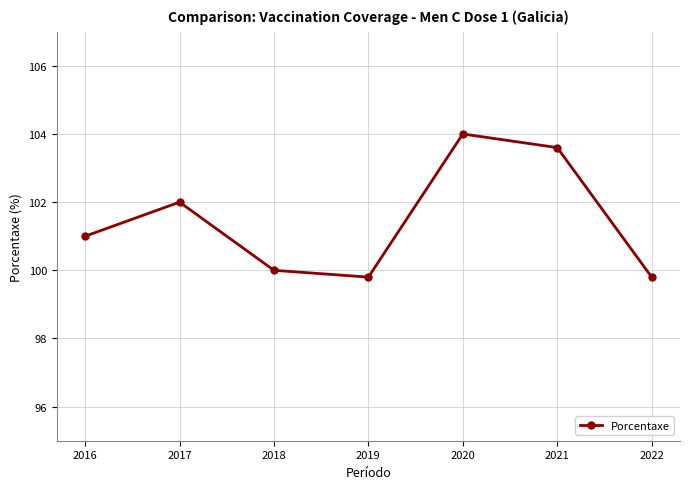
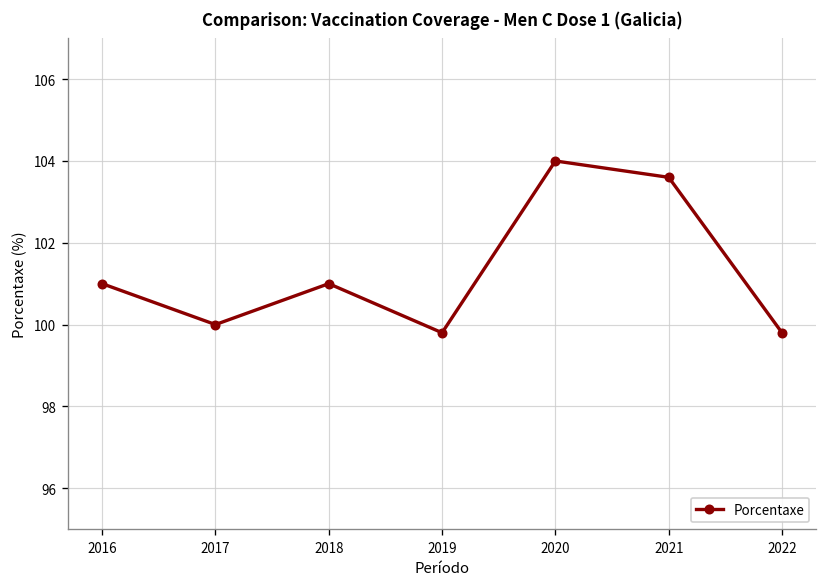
2017: 102 -> 100
2018: 100 -> 101
